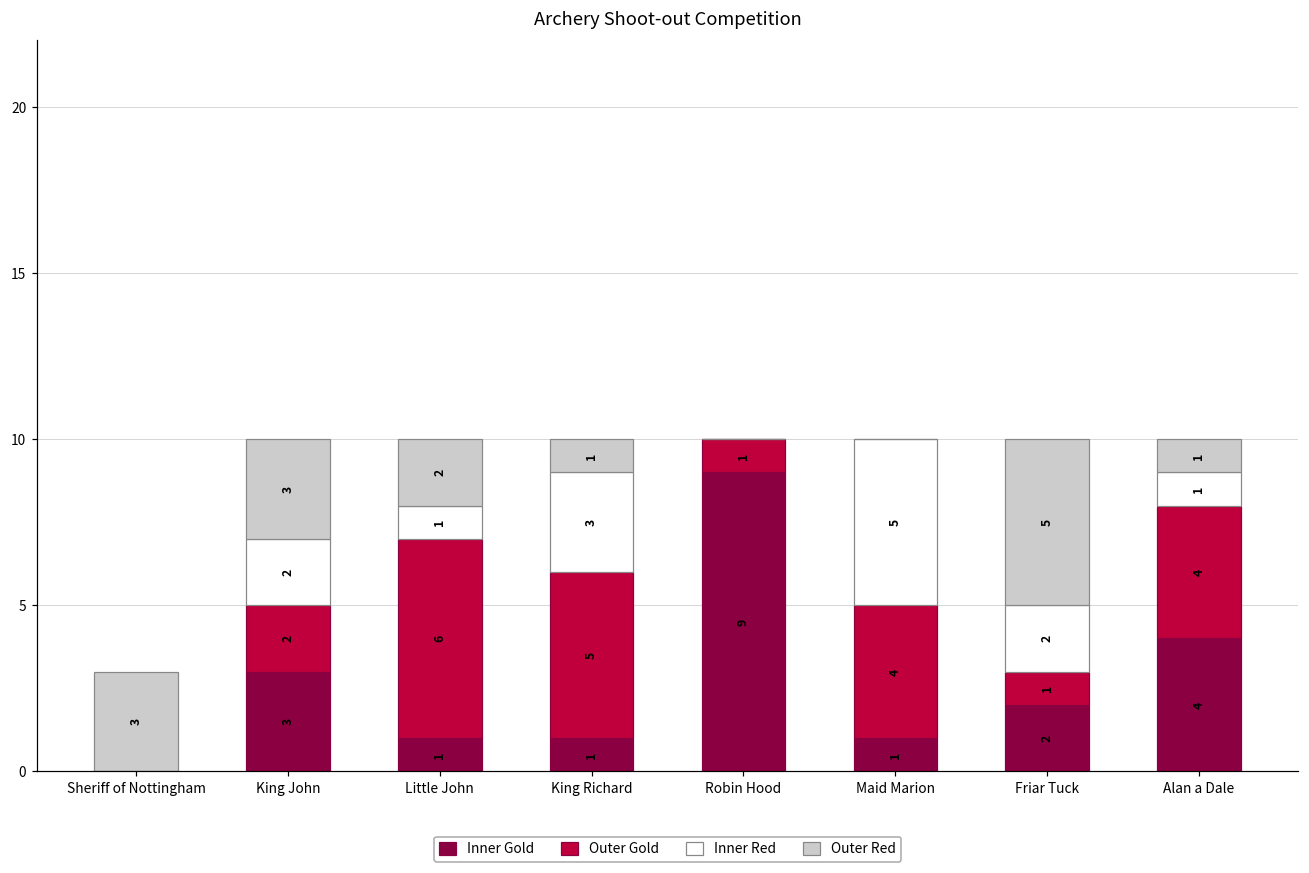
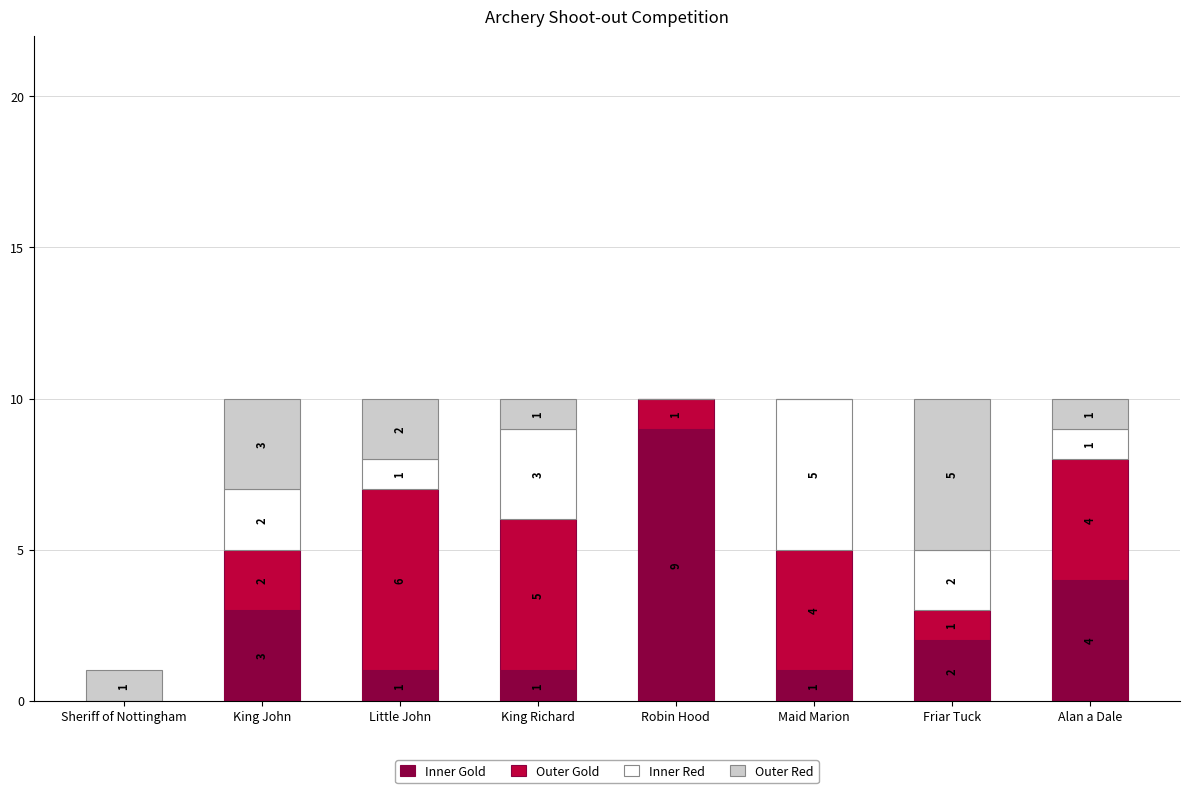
Outer Red, Sheriff of Nottingham: 3 -> 1
